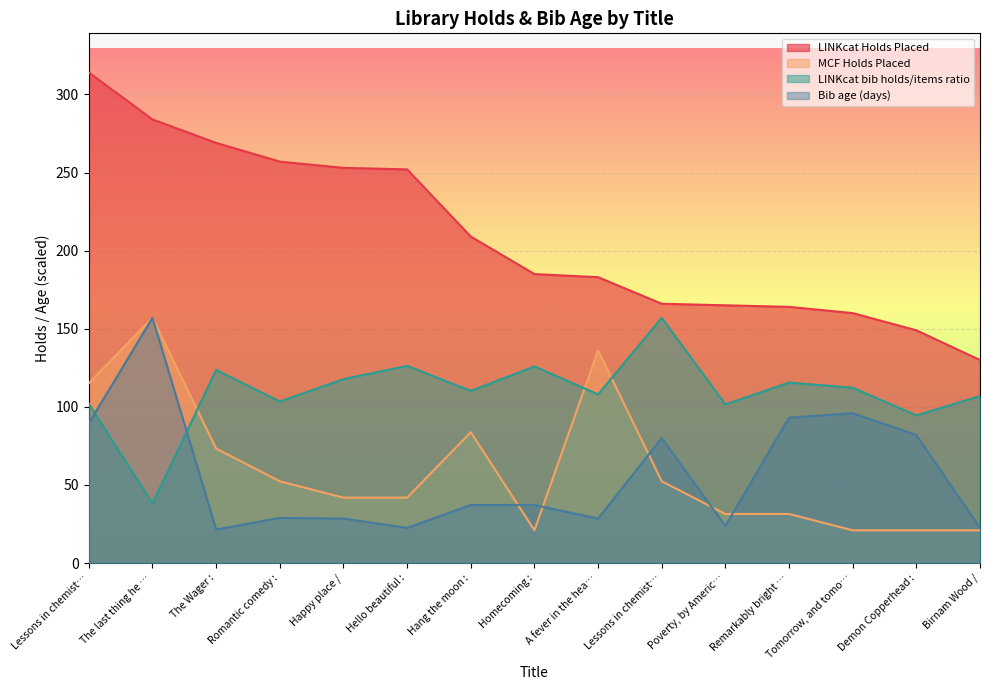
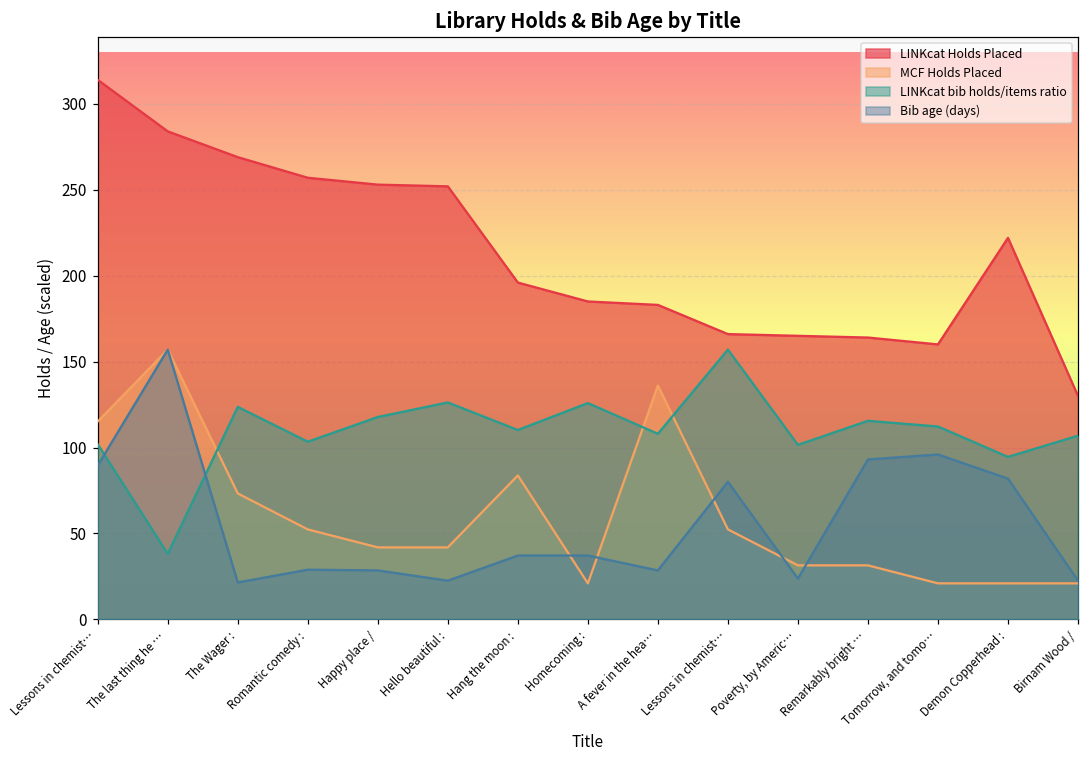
LINKcat Holds Placed, Hang the moon :: 209 -> 196
LINKcat Holds Placed, Demon Copperhead :: 149 -> 222
